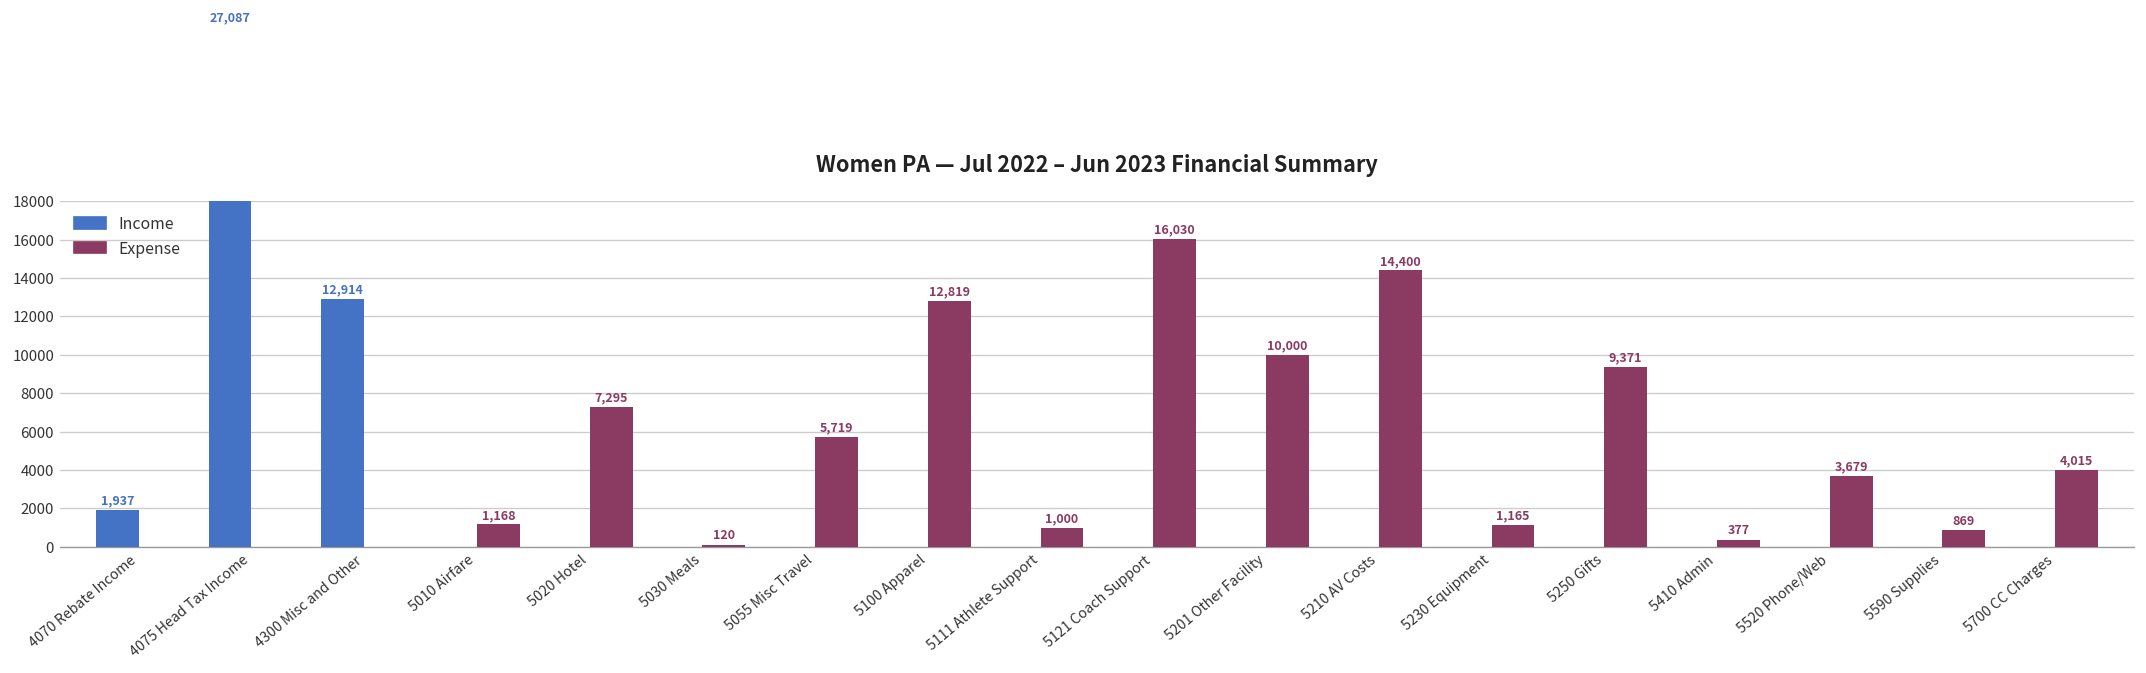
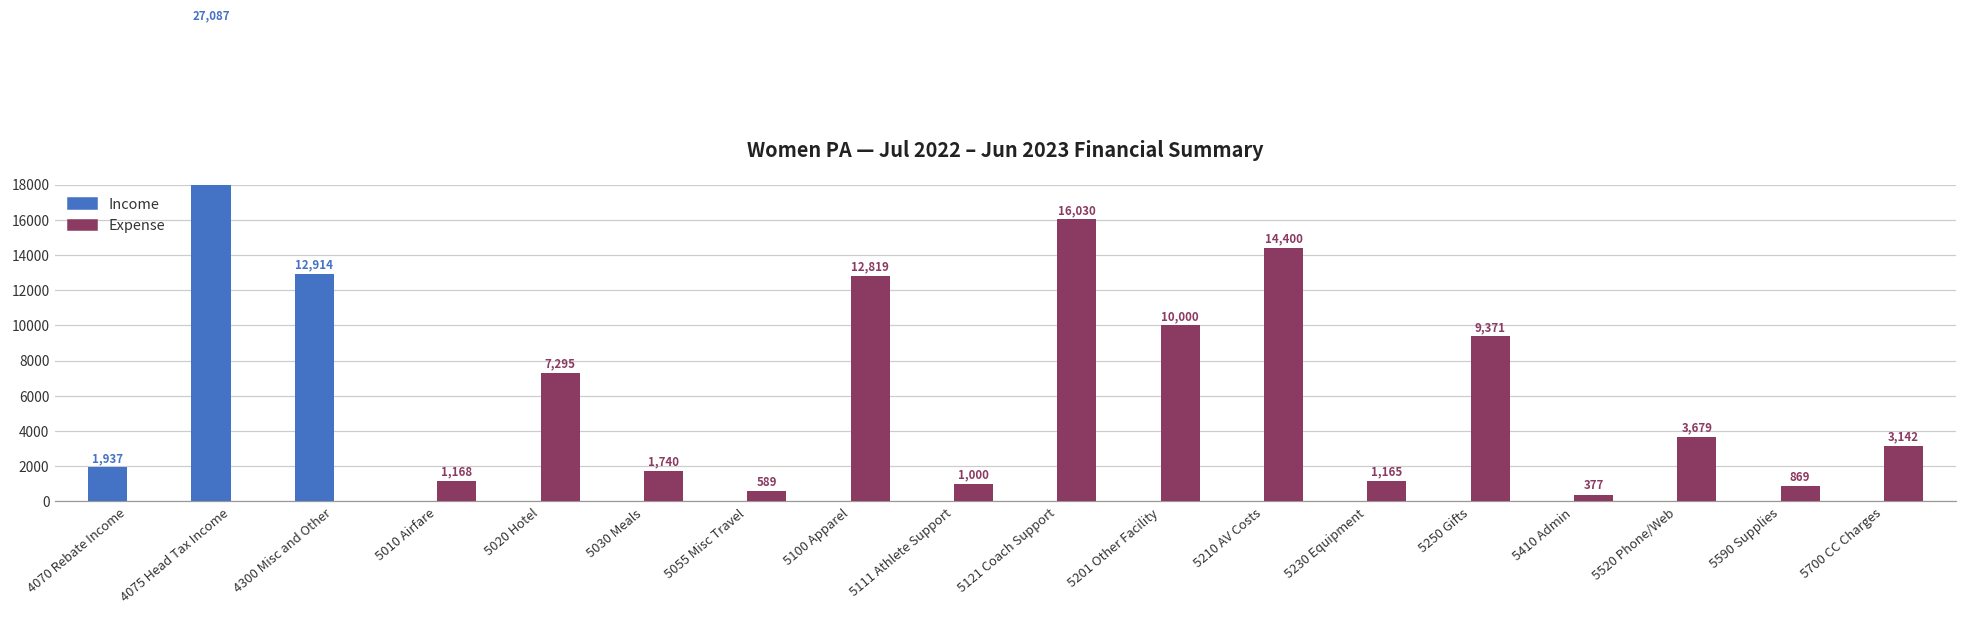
Expense, 5030 Meals: 120 -> 1,740
Expense, 5055 Misc Travel: 5,719 -> 589
Expense, 5700 CC Charges: 4,015 -> 3,142
